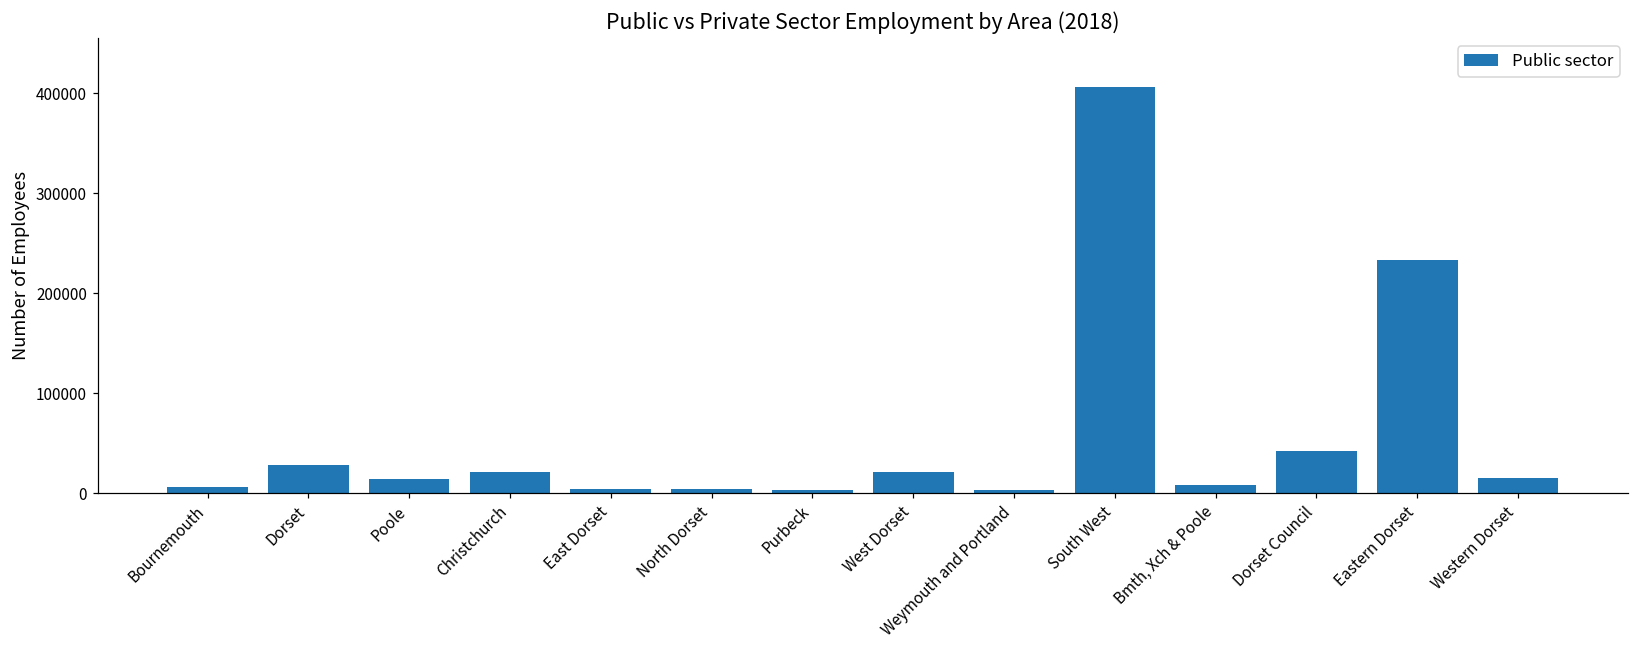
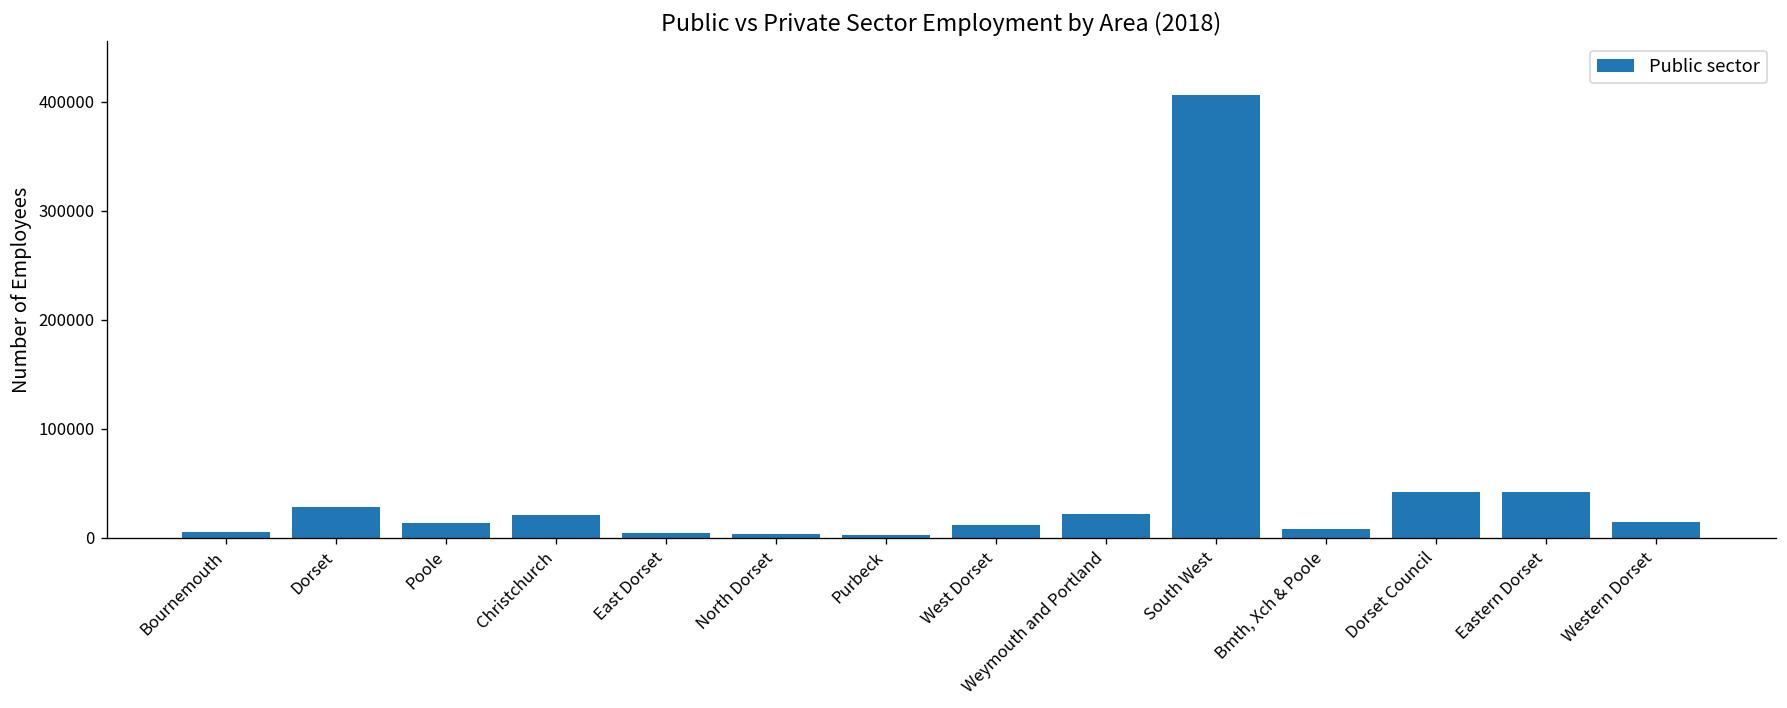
West Dorset: 20000 -> 10000
Weymouth and Portland: 0 -> 20000
Eastern Dorset: 230000 -> 40000
